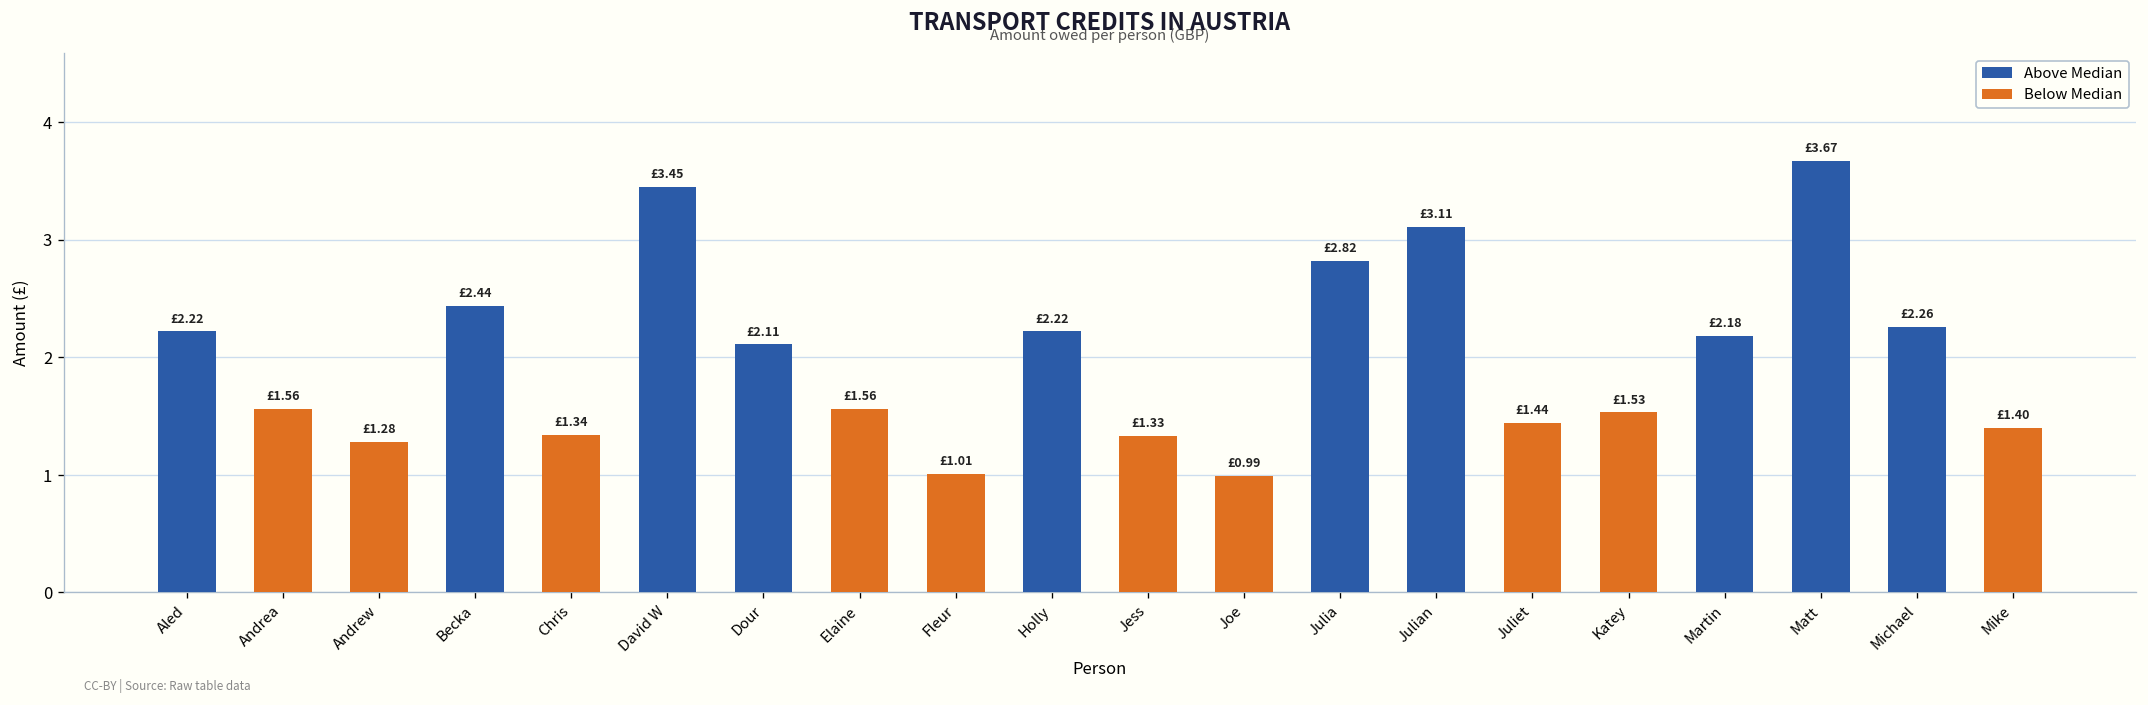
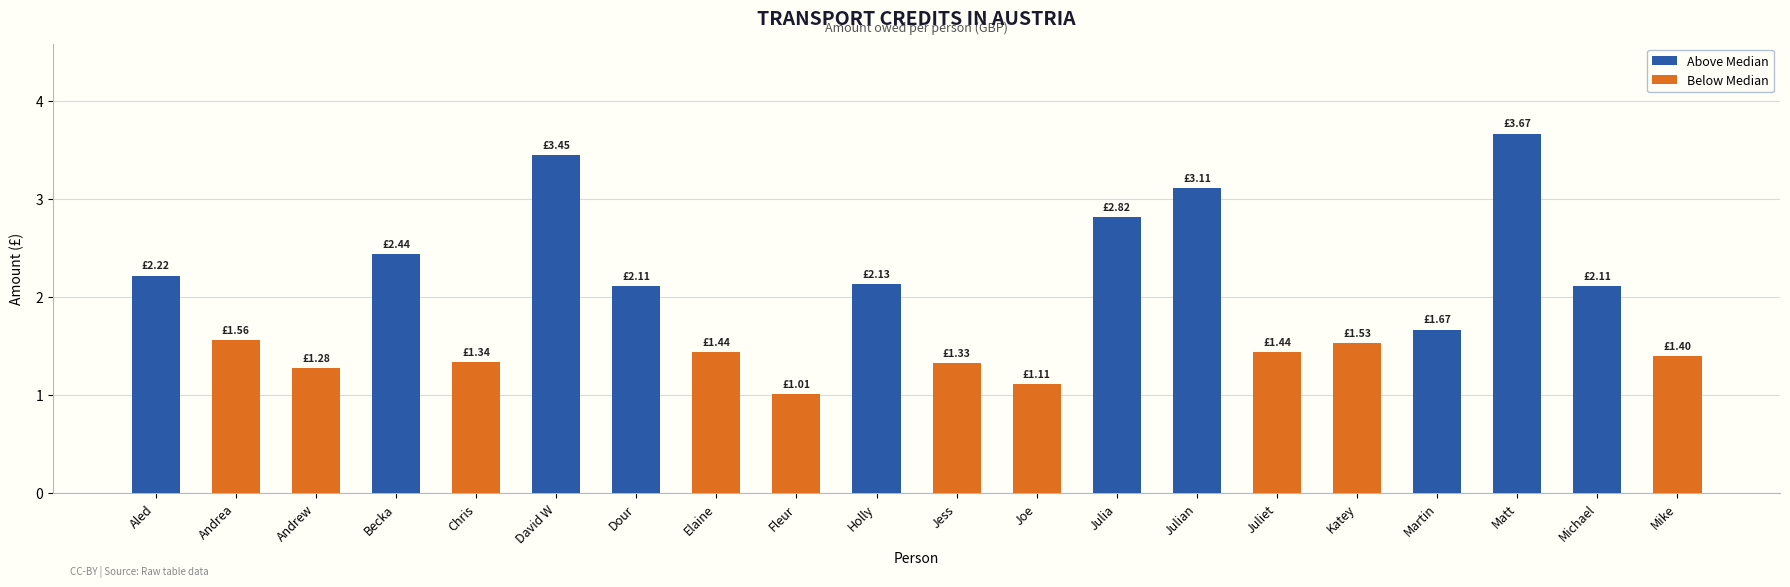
Below Median, Elaine: £1.56 -> £1.44
Above Median, Holly: £2.22 -> £2.13
Below Median, Joe: £0.99 -> £1.11
Above Median, Martin: £2.18 -> £1.67
Above Median, Michael: £2.26 -> £2.11
